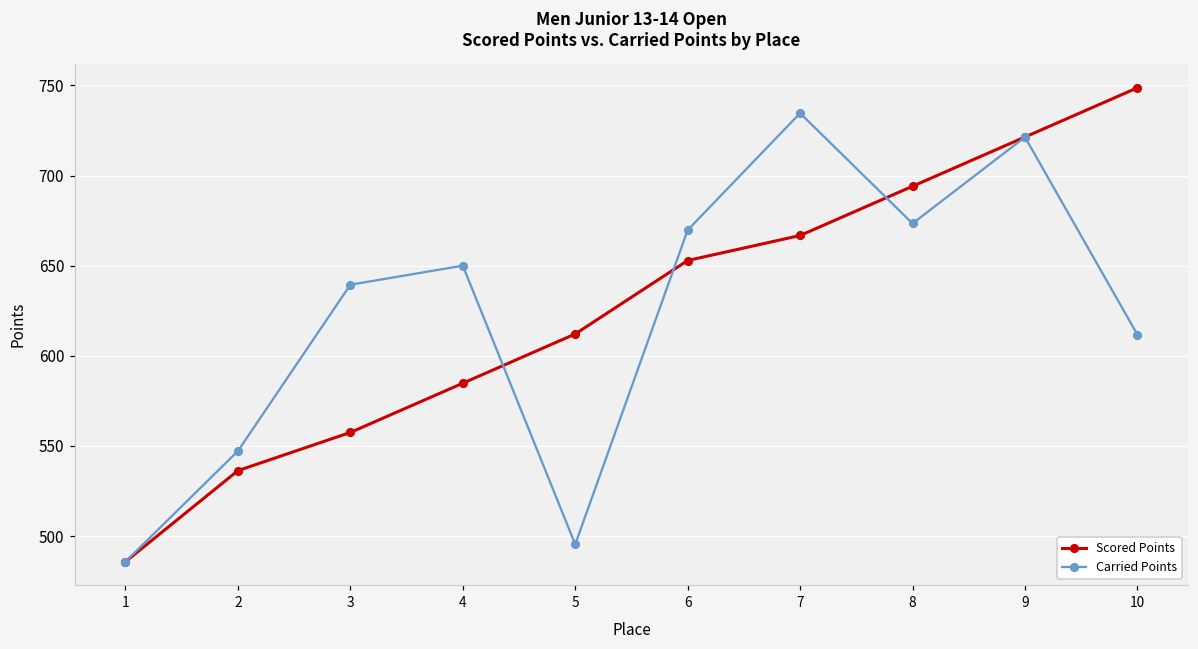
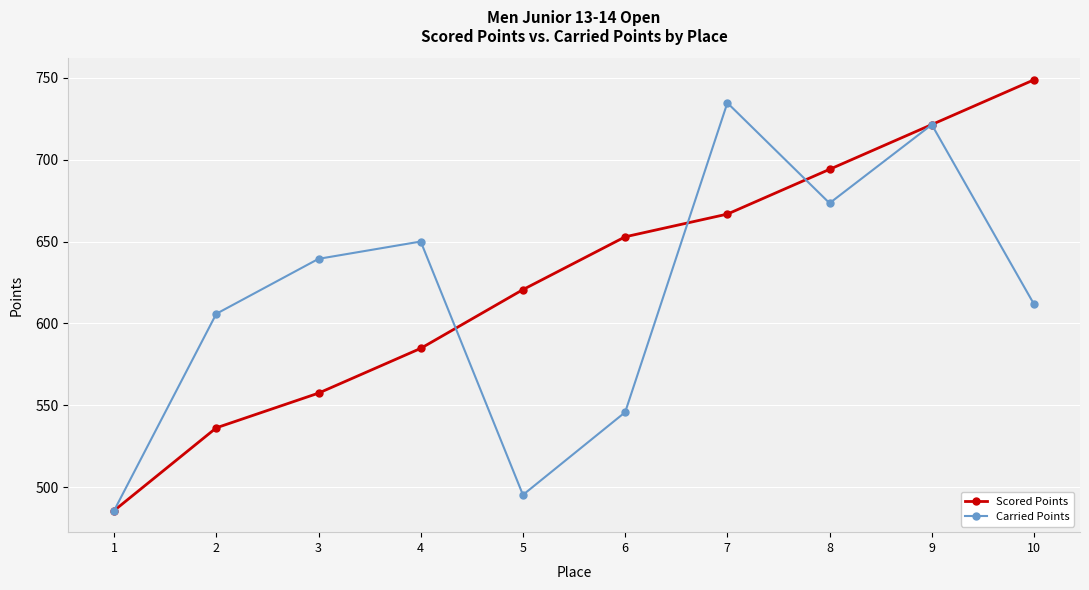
Carried Points, 2: 547 -> 606
Scored Points, 5: 612 -> 621
Carried Points, 6: 670 -> 546
